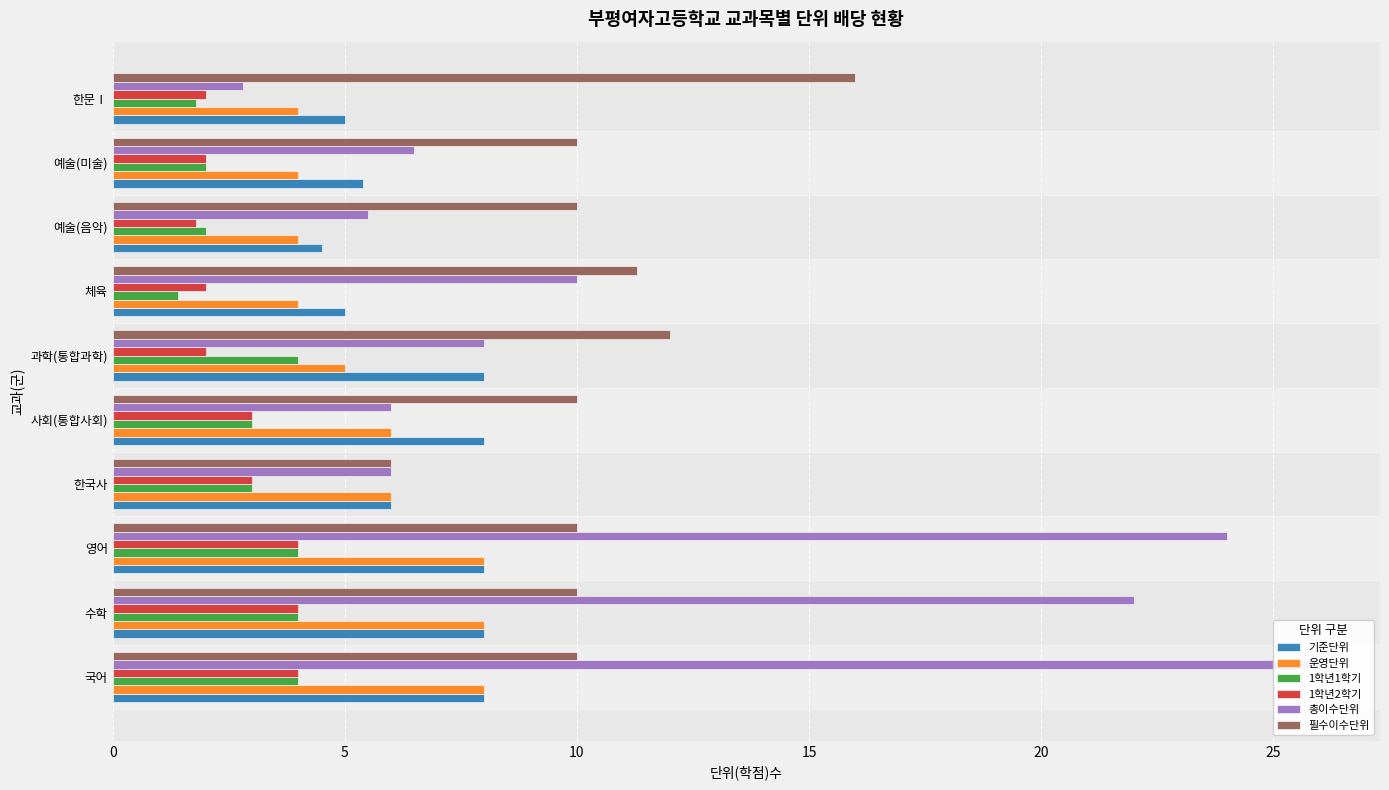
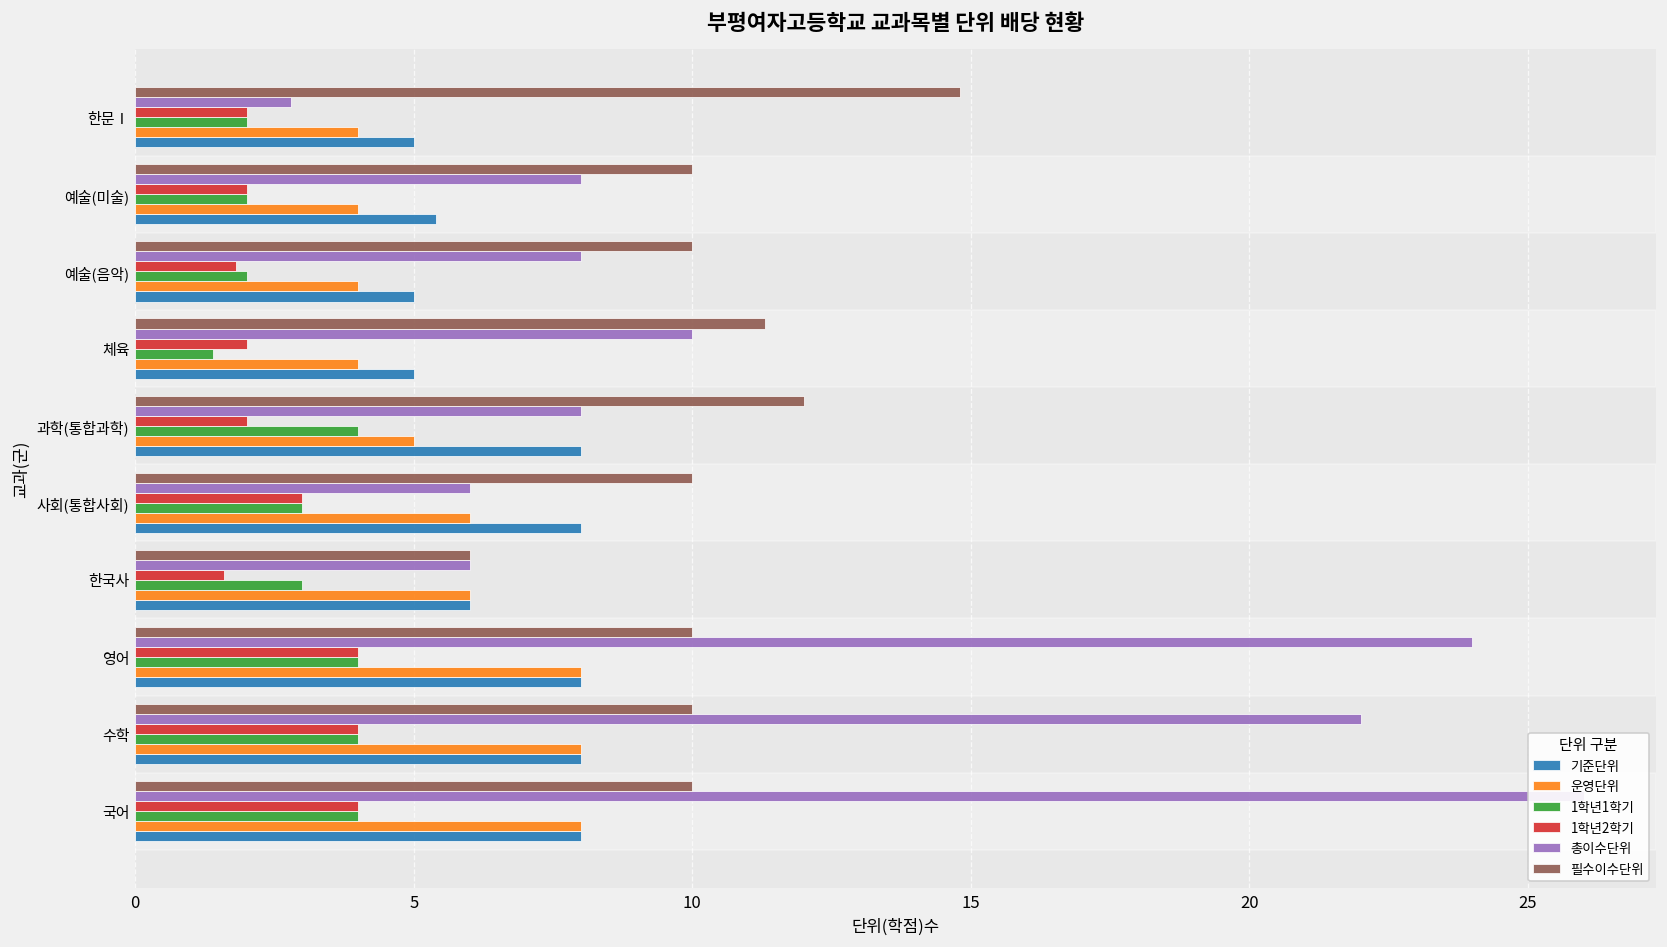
필수이수단위, 한문Ⅰ: 16.0 -> 14.8
1학년1학기, 한문Ⅰ: 1.8 -> 2.0
총이수단위, 예술(미술): 6.5 -> 8.0
총이수단위, 예술(음악): 5.5 -> 8.0
기준단위, 예술(음악): 4.5 -> 5.0
1학년2학기, 한국사: 3.0 -> 1.6
